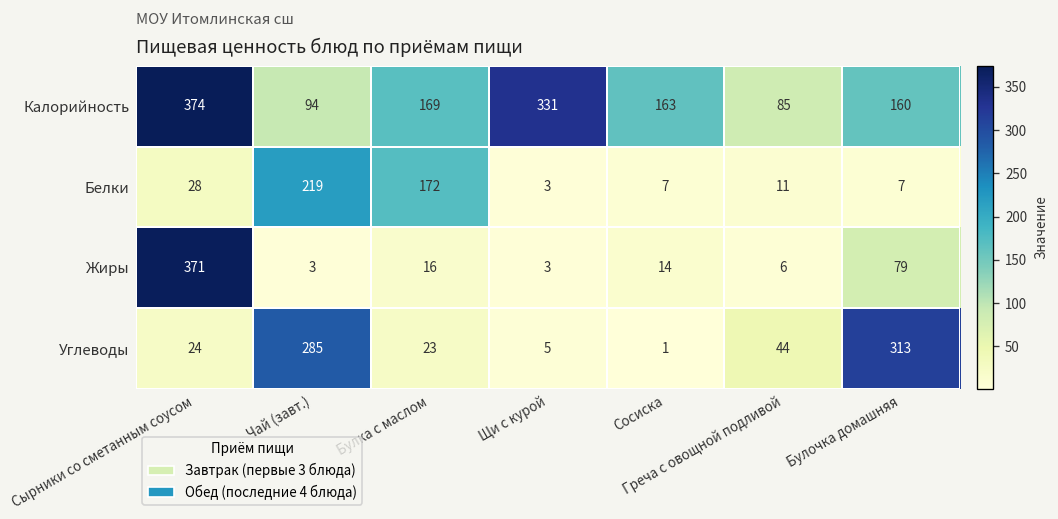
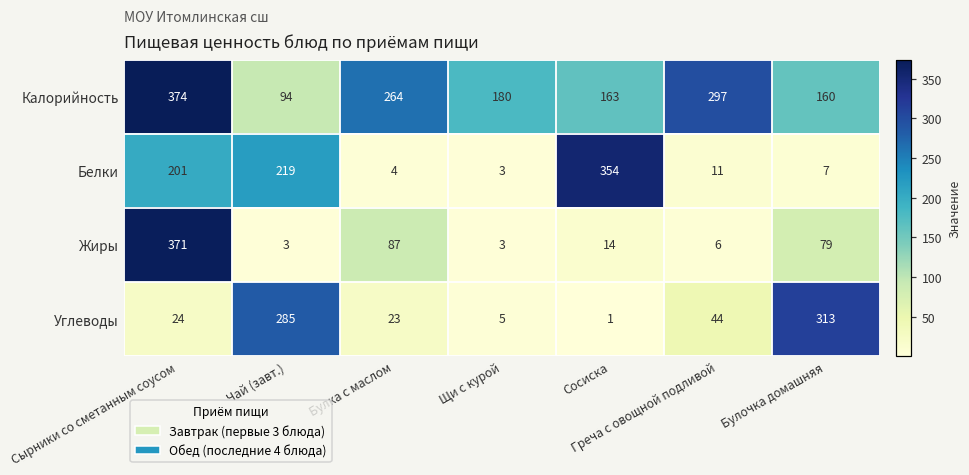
Калорийность, Булка с маслом: 169 -> 264
Калорийность, Щи с курой: 331 -> 180
Калорийность, Греча с овощной подливой: 85 -> 297
Белки, Сырники со сметанным соусом: 28 -> 201
Белки, Булка с маслом: 172 -> 4
Белки, Сосиска: 7 -> 354
Жиры, Булка с маслом: 16 -> 87
